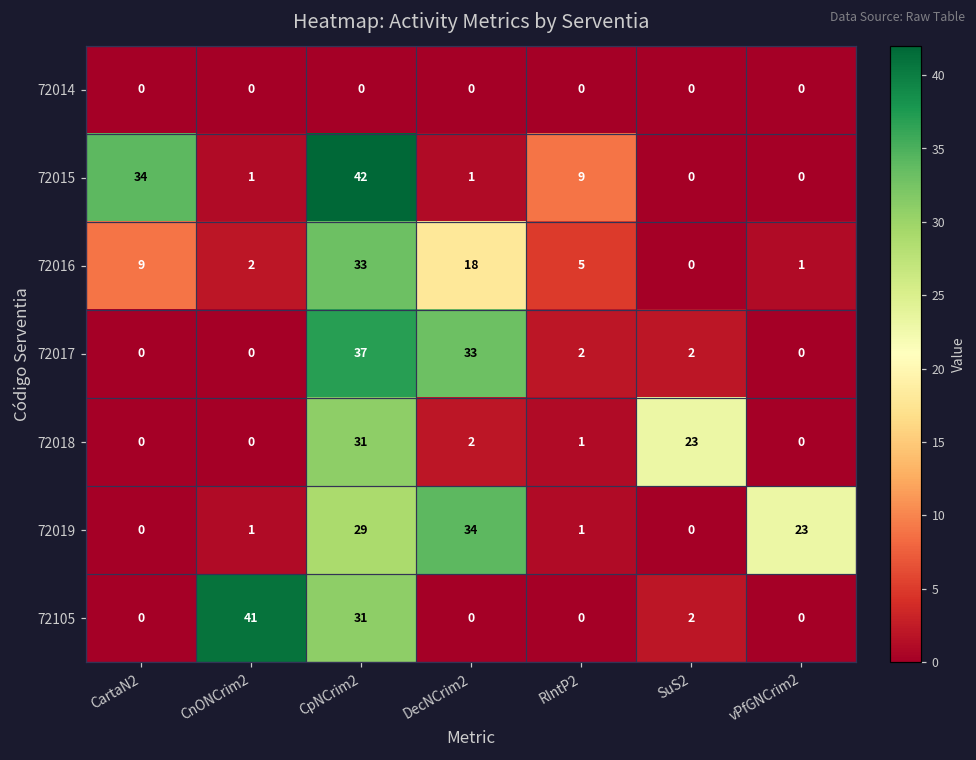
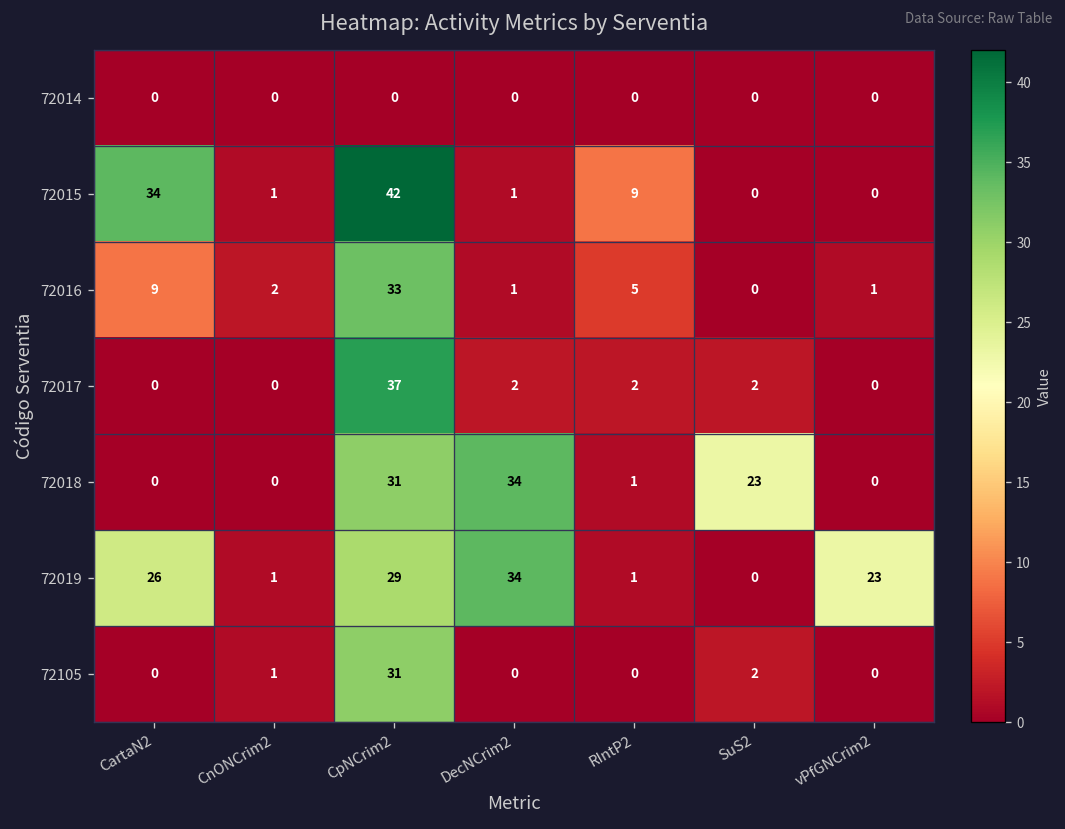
72016, DecNCrim2: 18 -> 1
72017, DecNCrim2: 33 -> 2
72018, DecNCrim2: 2 -> 34
72019, CartaN2: 0 -> 26
72105, CnONCrim2: 41 -> 1
